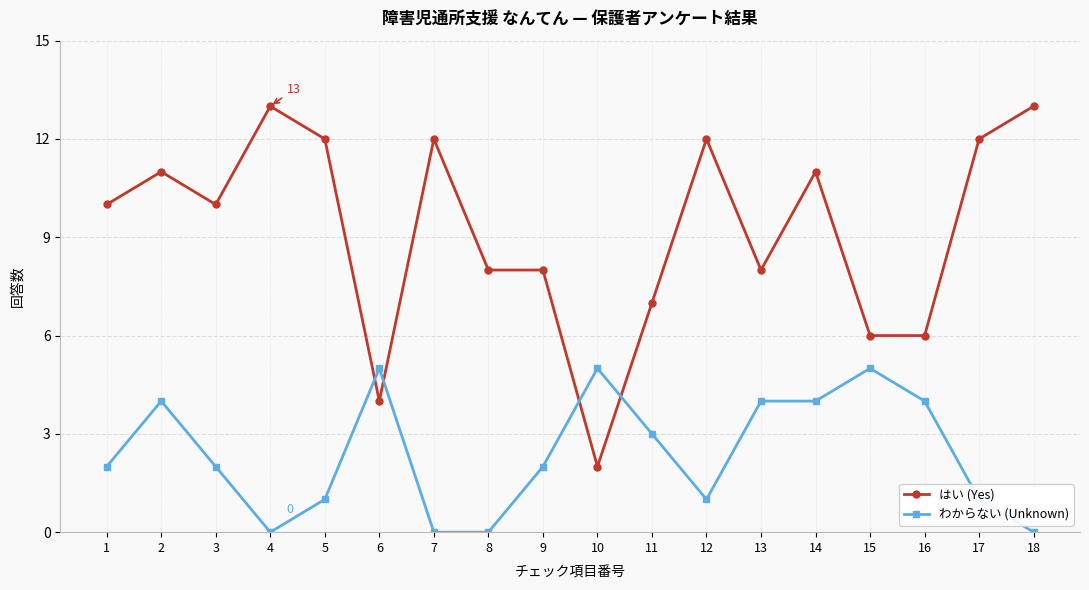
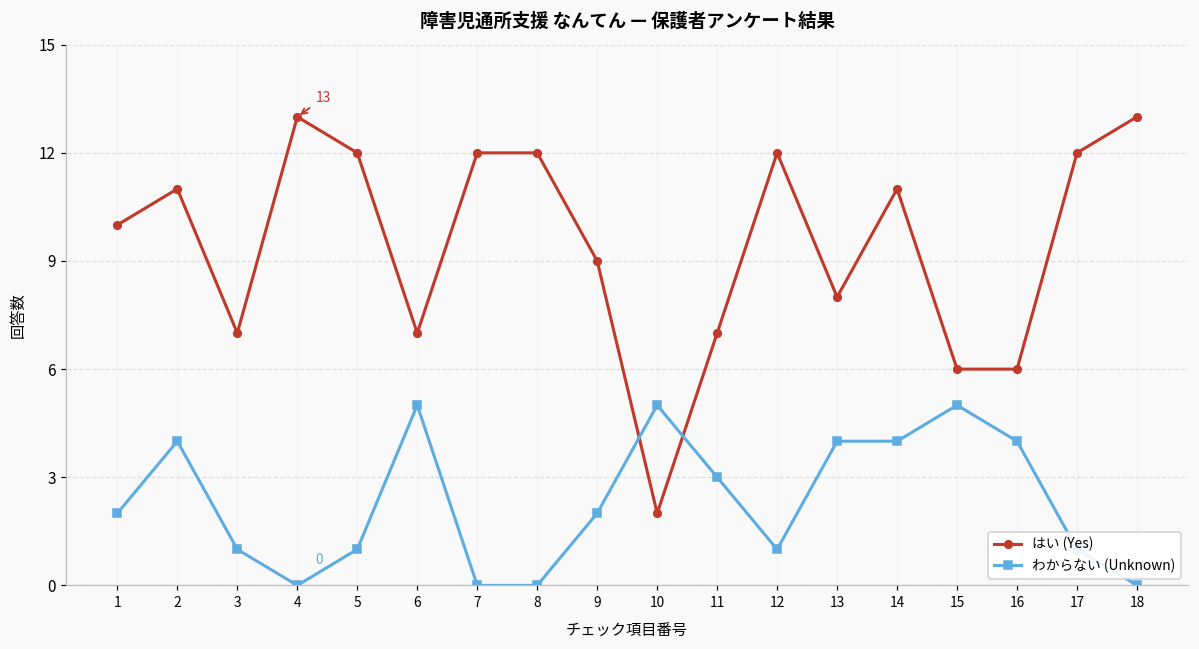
はい (Yes), 3: 10 -> 7
わからない (Unknown), 3: 2 -> 1
はい (Yes), 6: 4 -> 7
はい (Yes), 8: 8 -> 12
はい (Yes), 9: 8 -> 9
